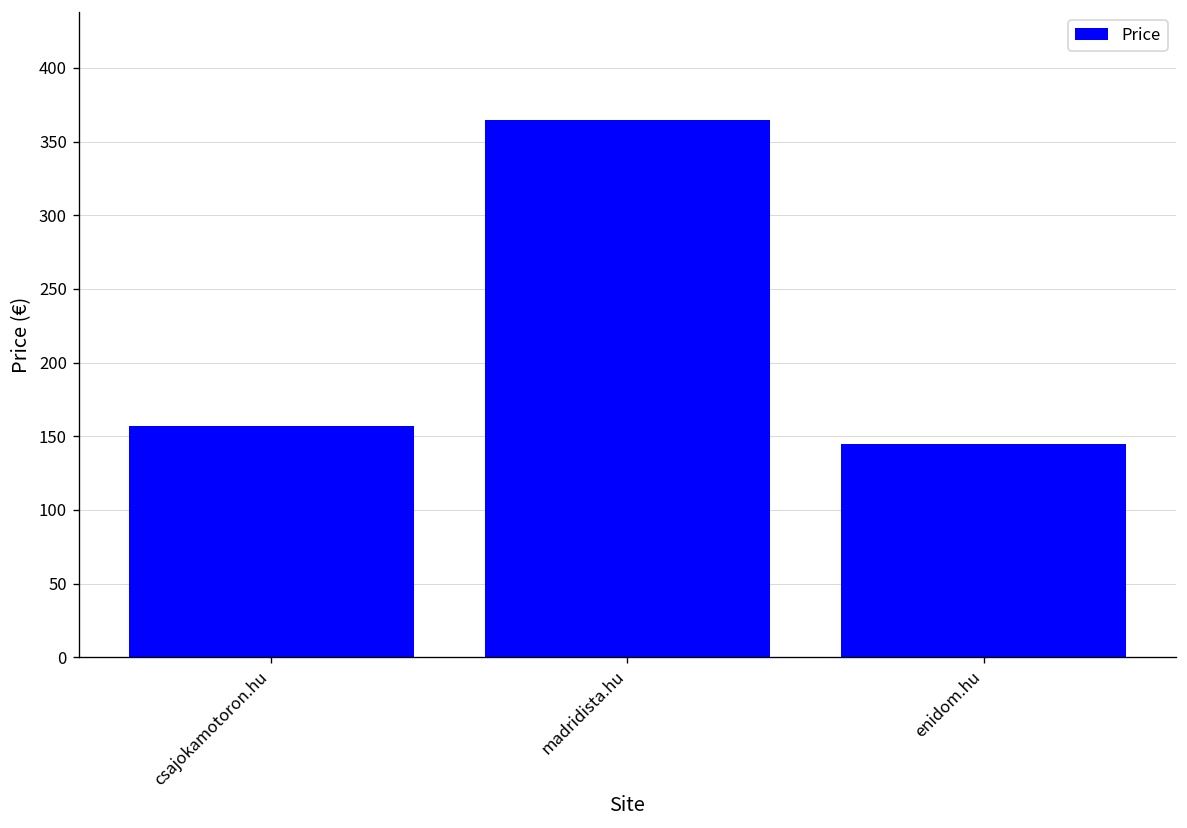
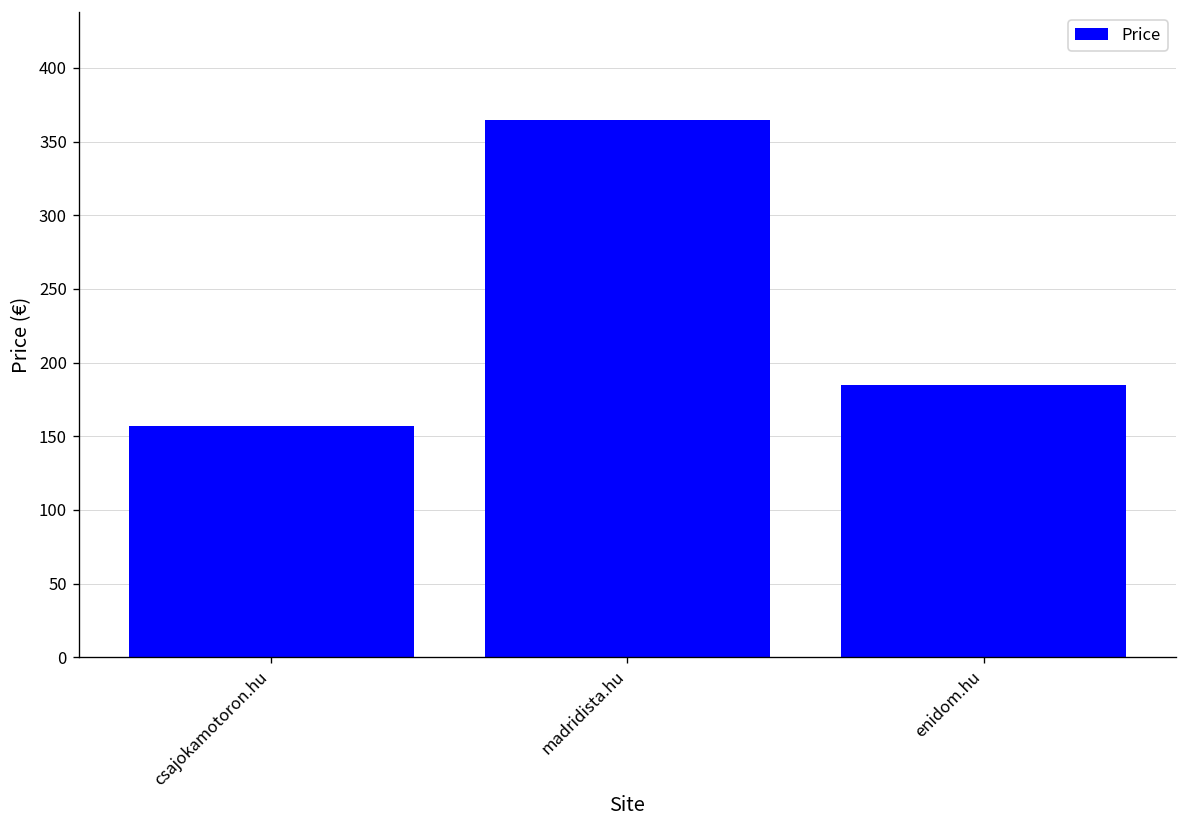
enidom.hu: 145 -> 185
